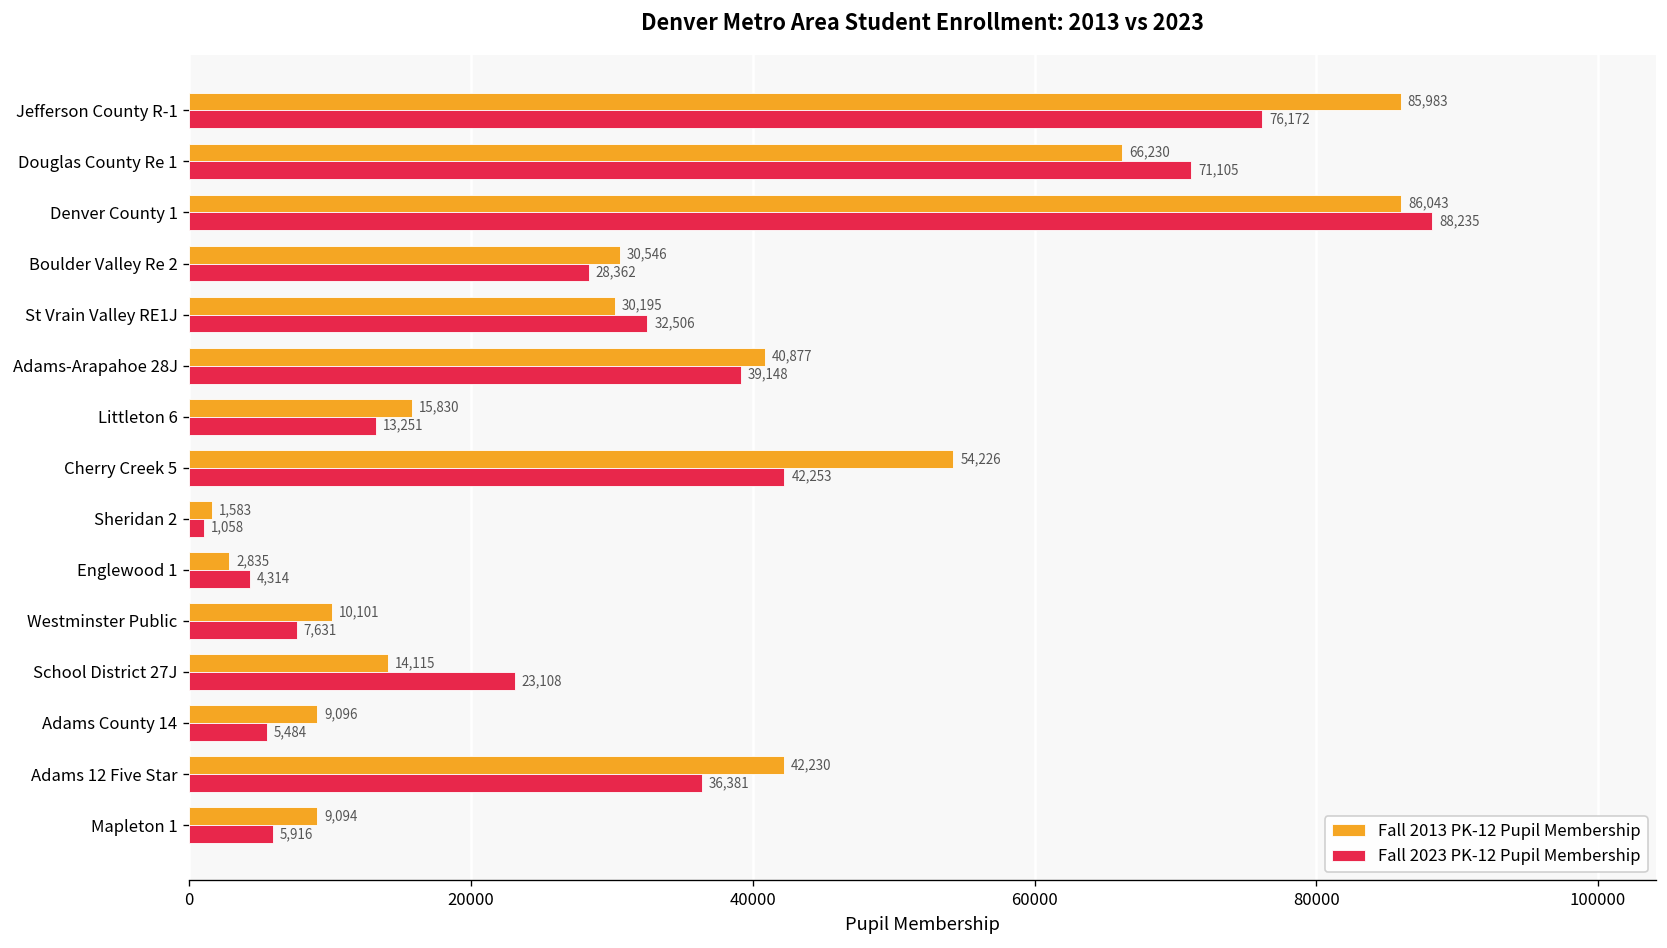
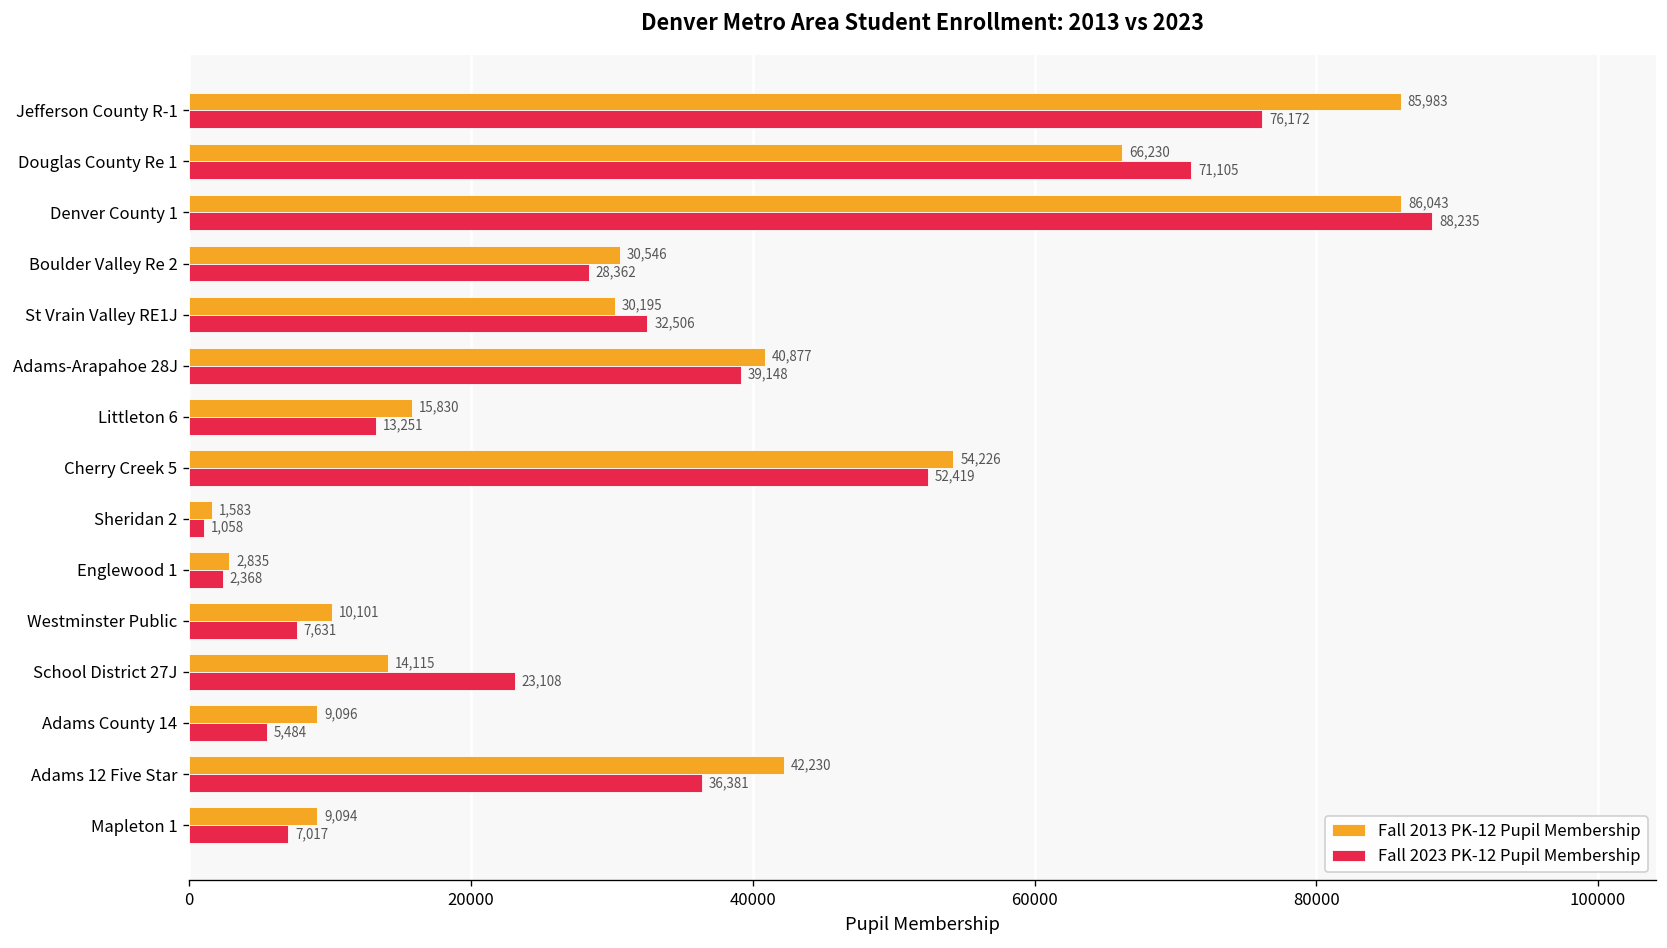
Fall 2023 PK-12 Pupil Membership, Cherry Creek 5: 42,253 -> 52,419
Fall 2023 PK-12 Pupil Membership, Englewood 1: 4,314 -> 2,368
Fall 2023 PK-12 Pupil Membership, Mapleton 1: 5,916 -> 7,017
